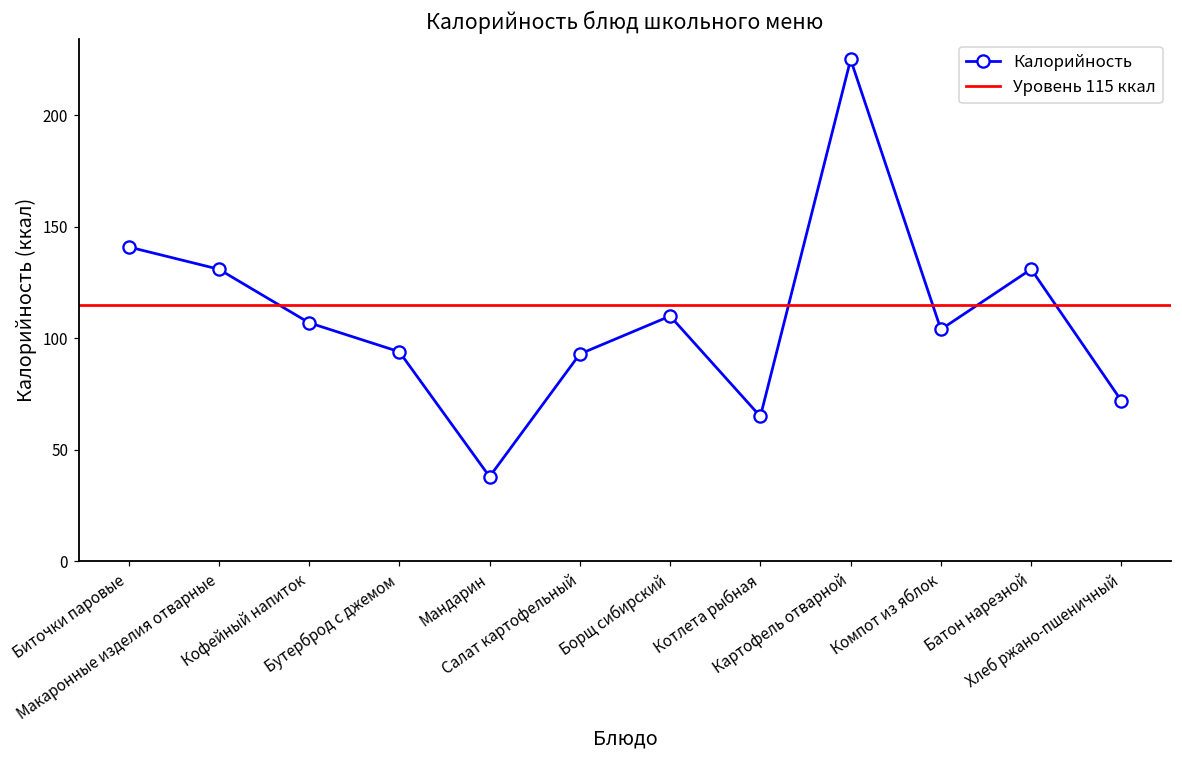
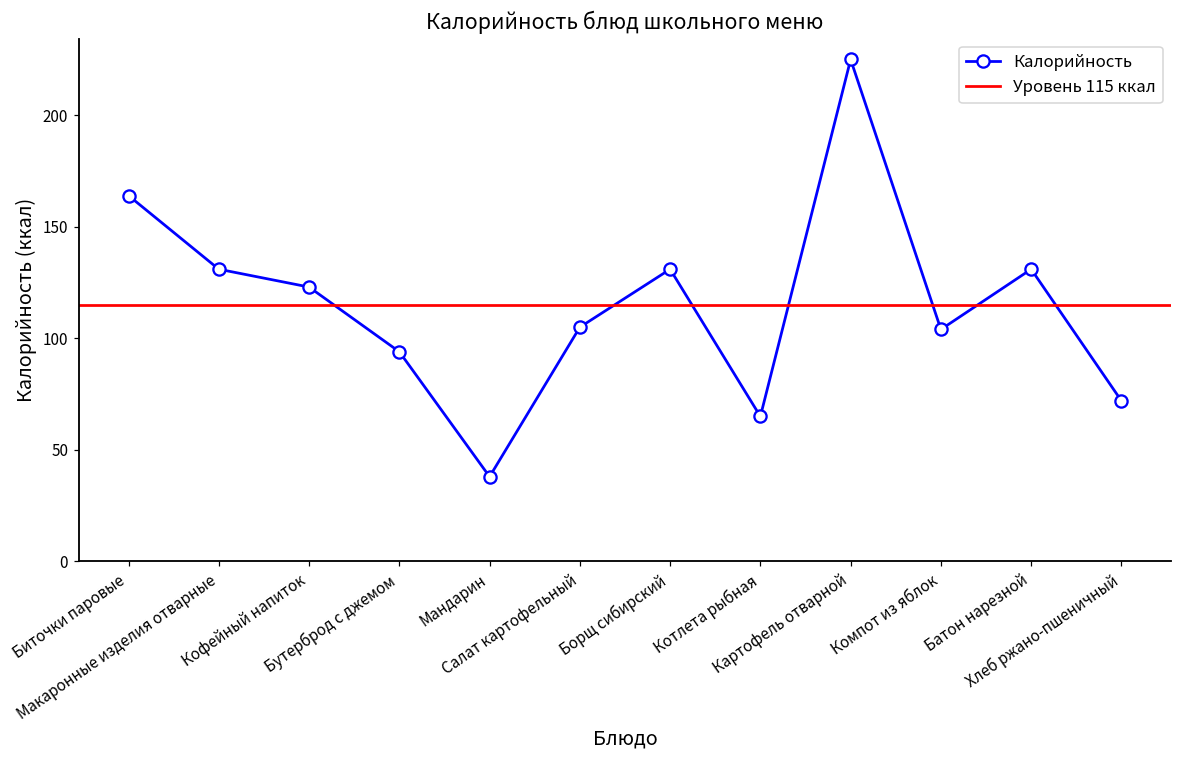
Биточки паровые: 141 -> 164
Кофейный напиток: 107 -> 123
Салат картофельный: 93 -> 105
Борщ сибирский: 110 -> 131
